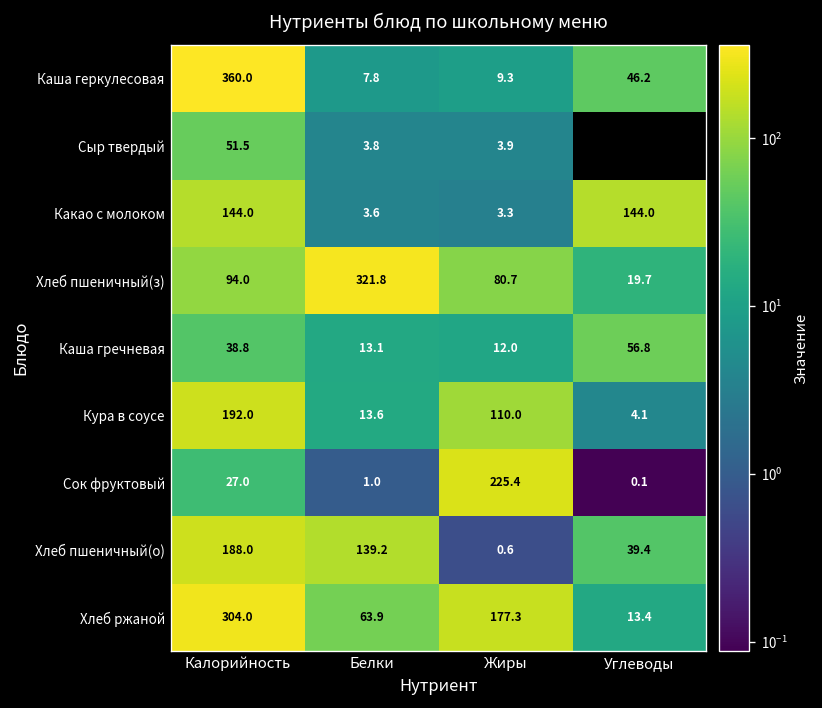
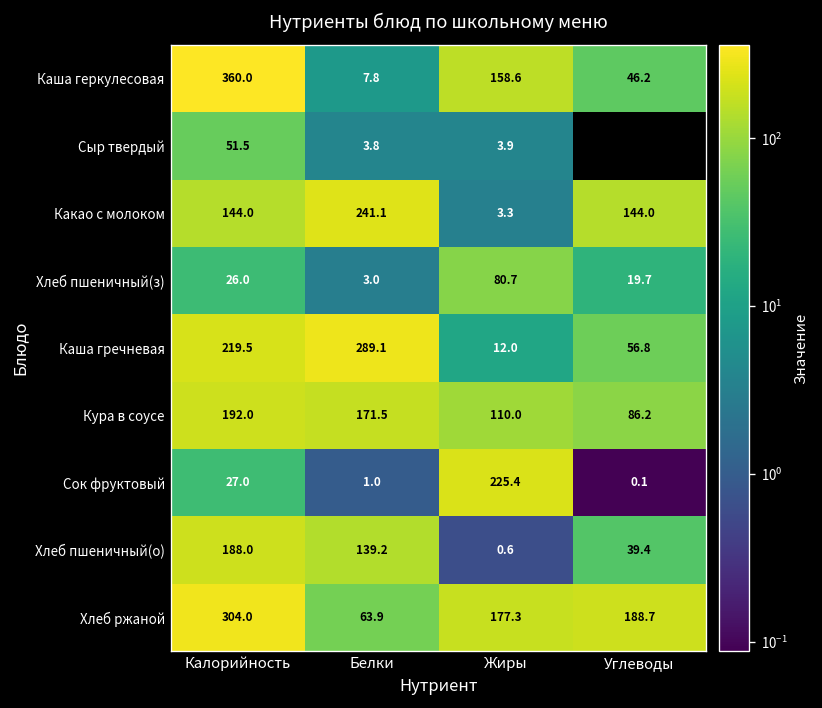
Каша геркулесовая, Жиры: 9.3 -> 158.6
Какао с молоком, Белки: 3.6 -> 241.1
Хлеб пшеничный(з), Калорийность: 94.0 -> 26.0
Хлеб пшеничный(з), Белки: 321.8 -> 3.0
Каша гречневая, Калорийность: 38.8 -> 219.5
Каша гречневая, Белки: 13.1 -> 289.1
Кура в соусе, Белки: 13.6 -> 171.5
Кура в соусе, Углеводы: 4.1 -> 86.2
Хлеб ржаной, Углеводы: 13.4 -> 188.7
